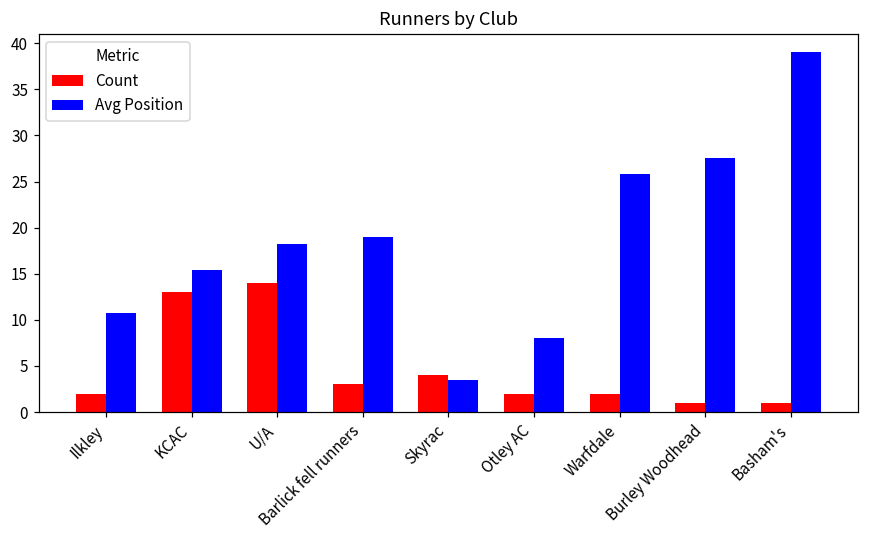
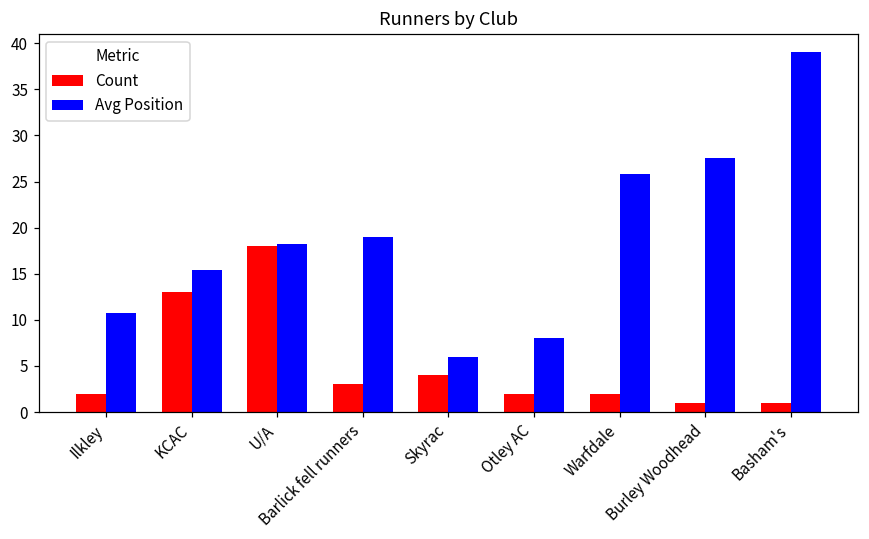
Count, U/A: 14 -> 18
Avg Position, Skyrac: 4 -> 6
